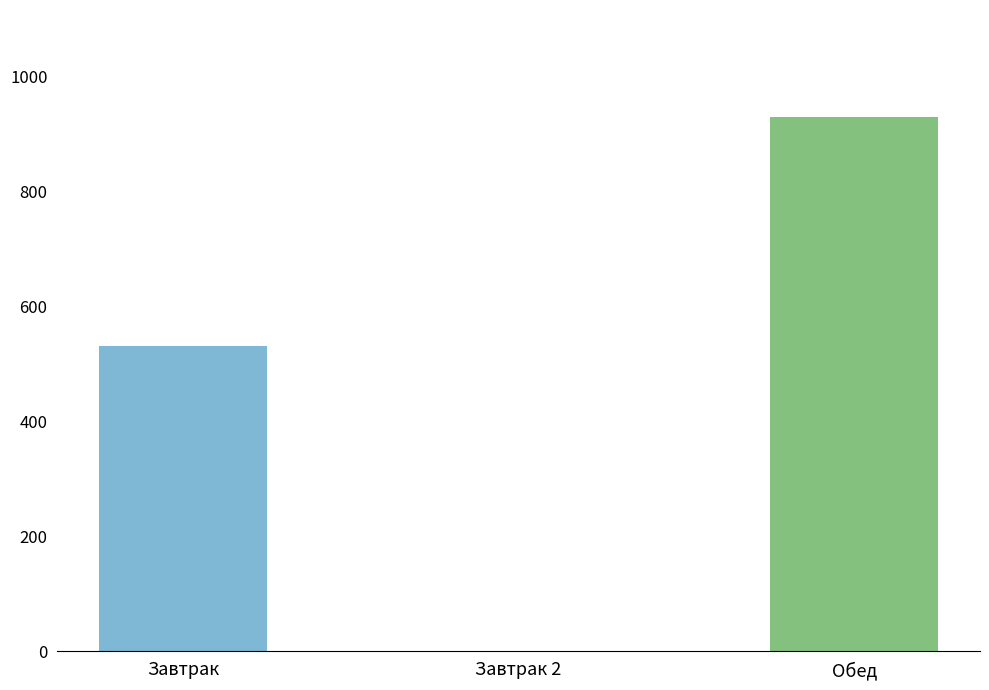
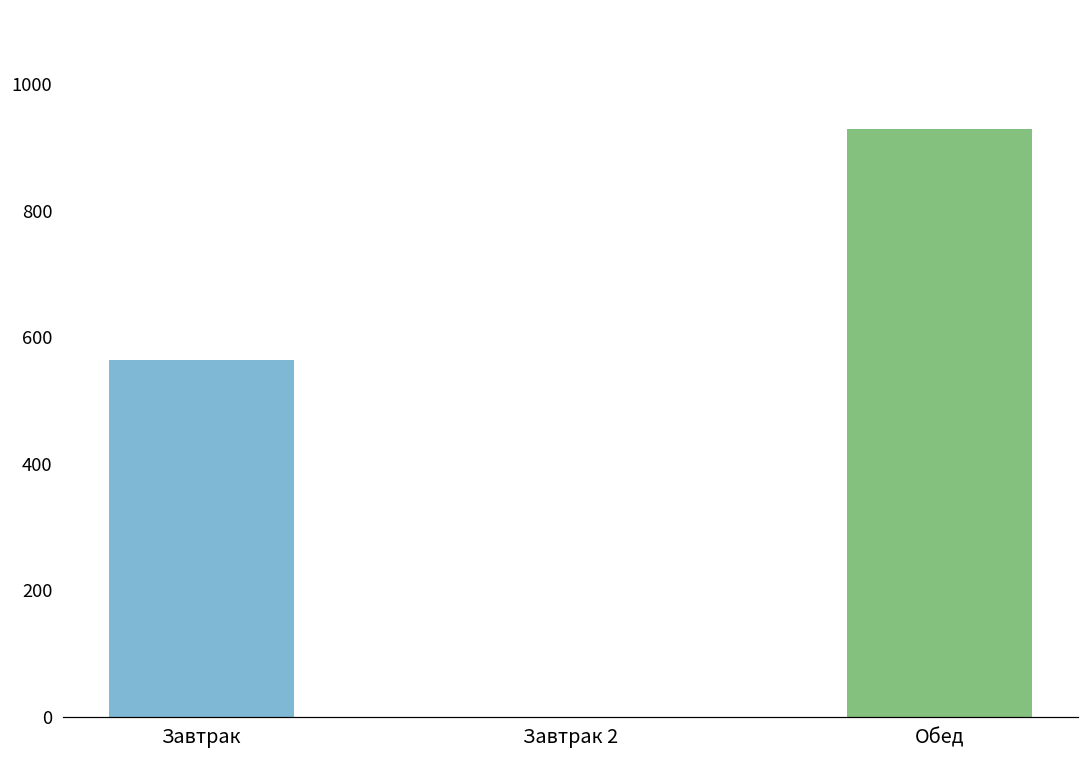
Завтрак: 530 -> 560
